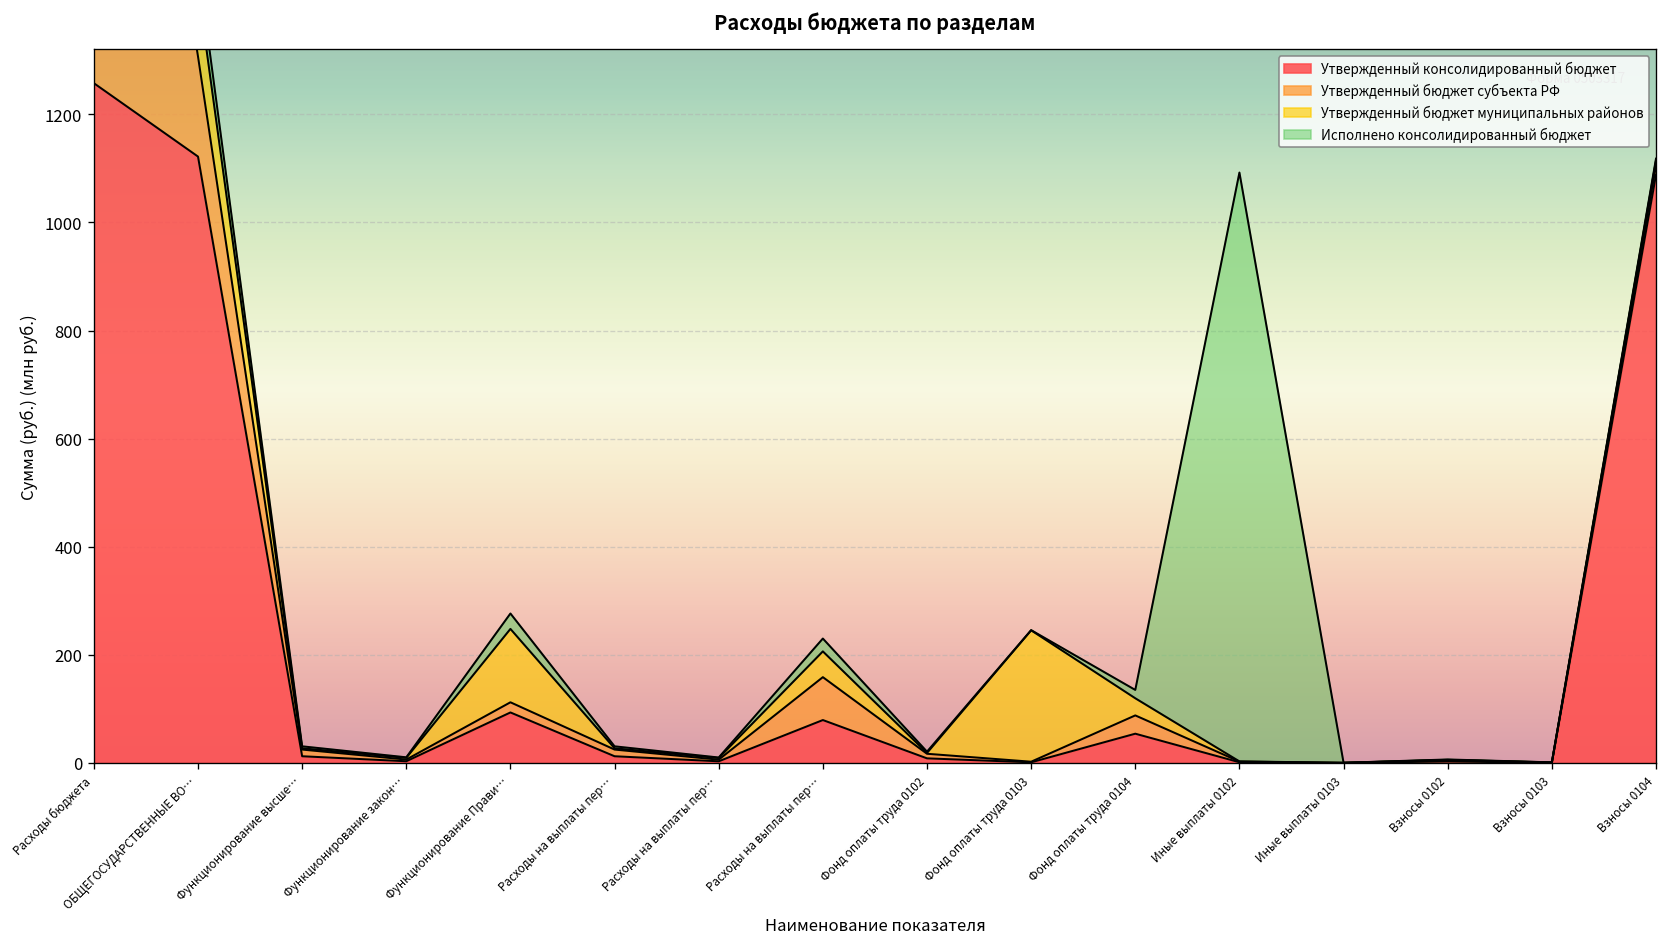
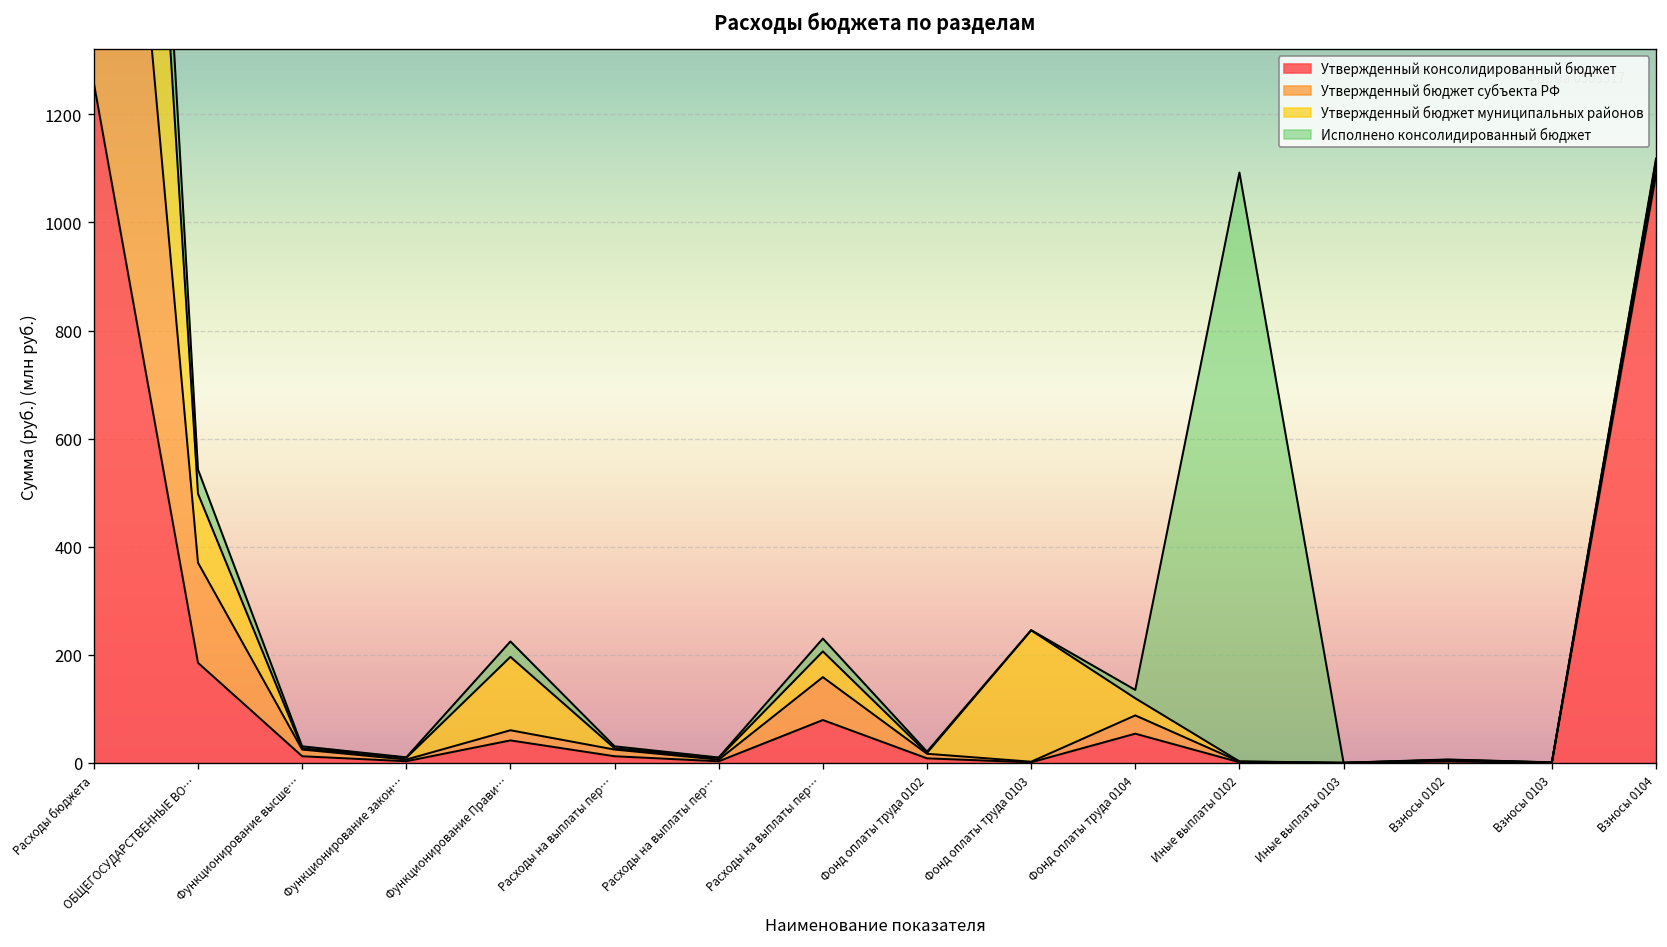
Утвержденный консолидированный бюджет, ОБЩЕГОСУДАРСТВЕННЫЕ ВО…: 1120 -> 190
Утвержденный консолидированный бюджет, Функционирование Прави…: 90 -> 40
